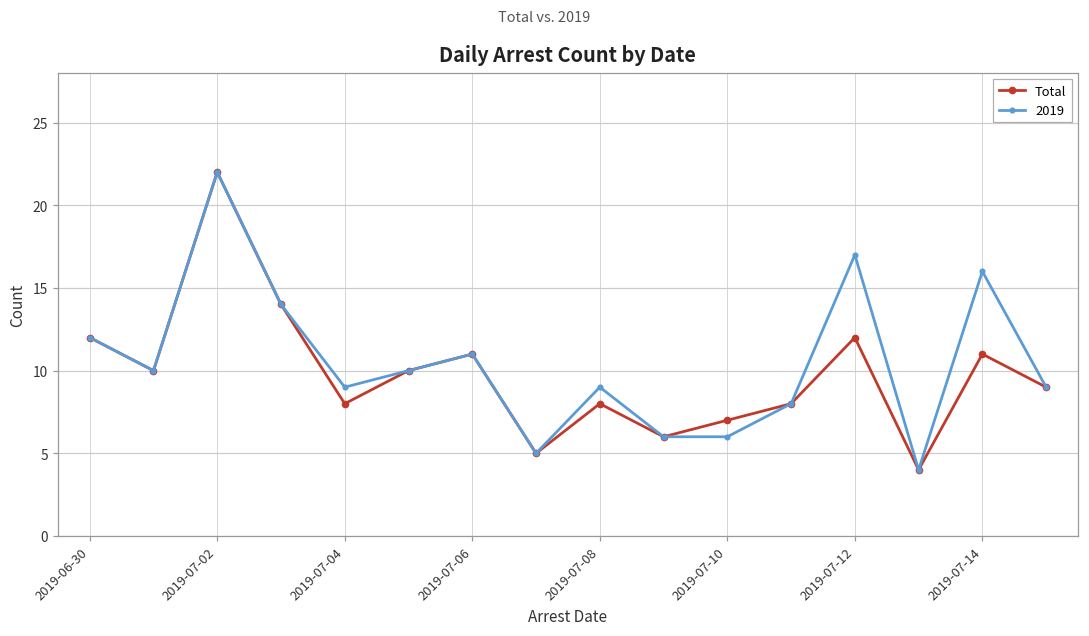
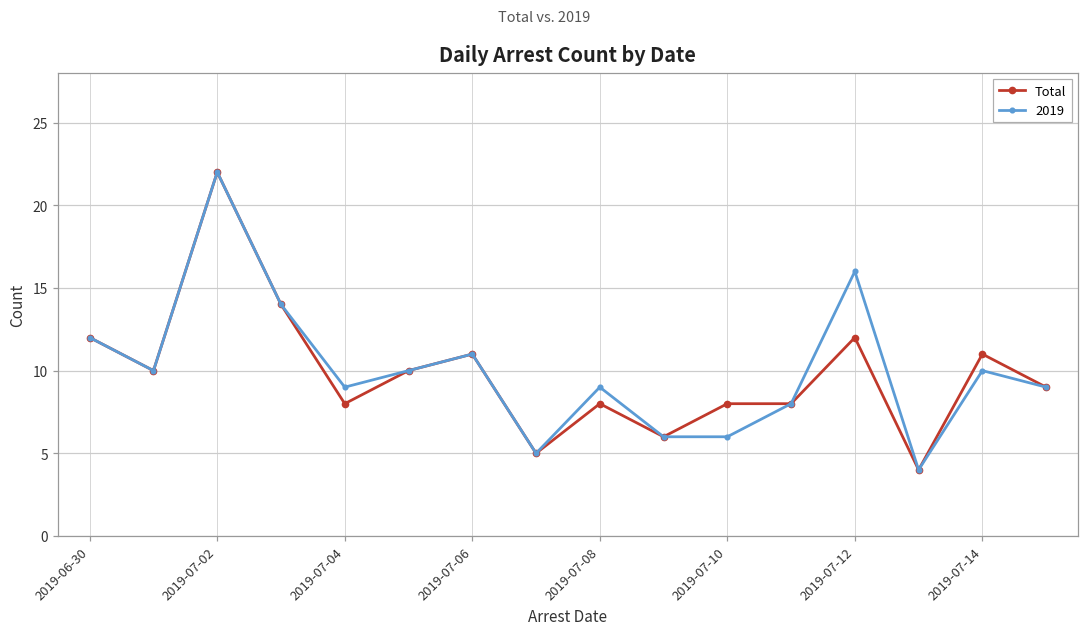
Total, 2019-07-10: 7 -> 8
2019, 2019-07-12: 17 -> 16
2019, 2019-07-14: 16 -> 10
